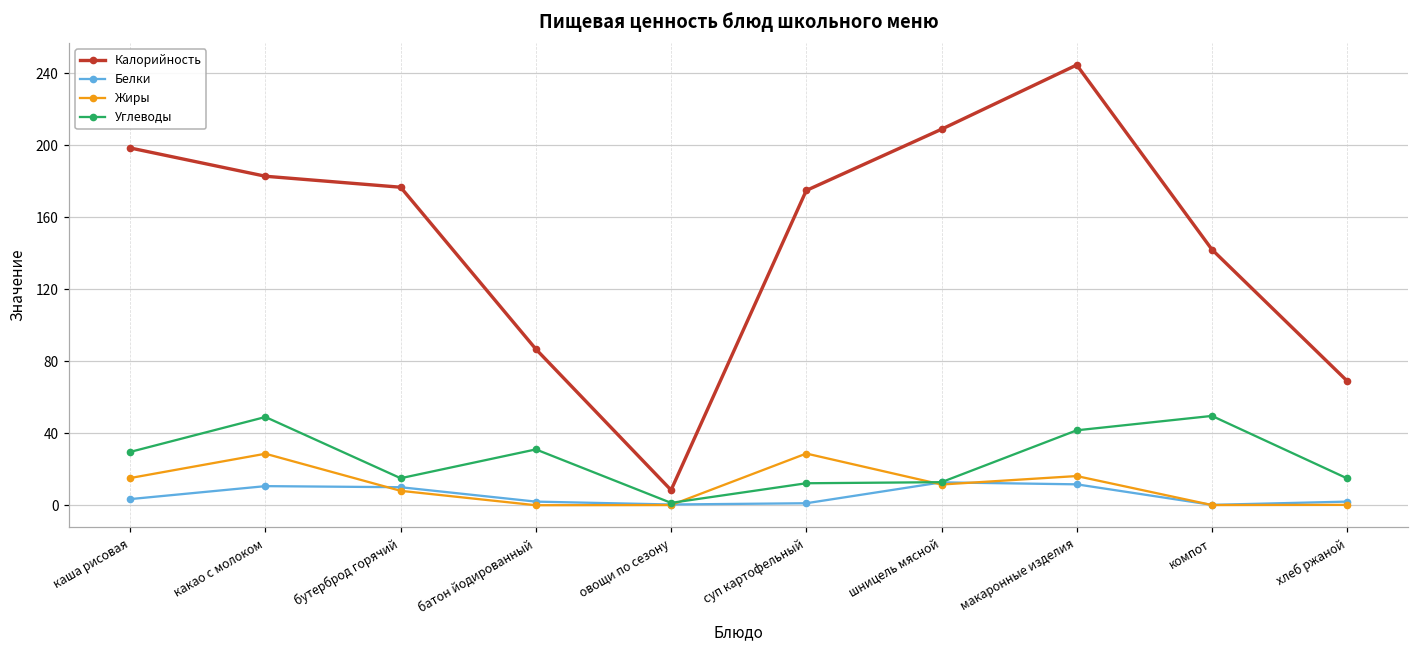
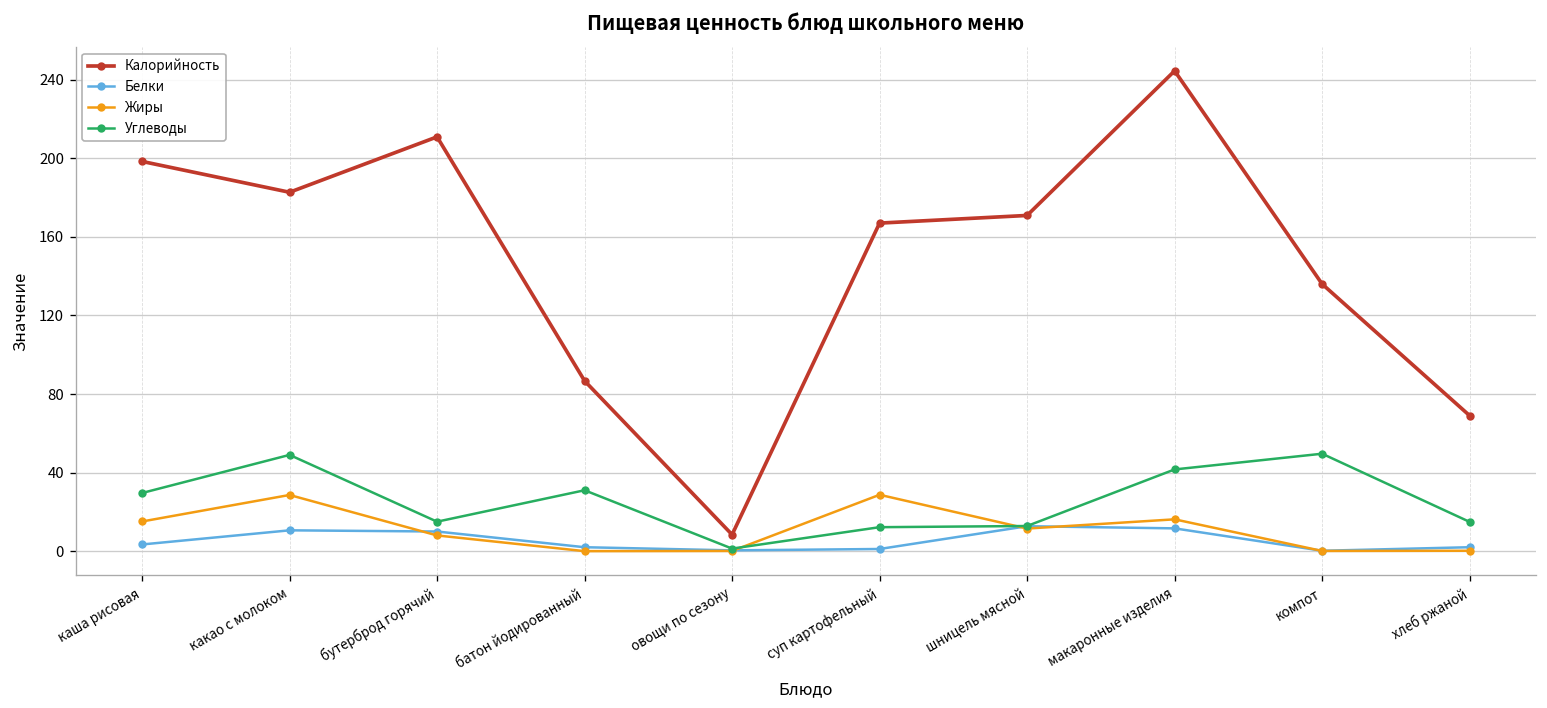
Калорийность, бутерброд горячий: 177 -> 211
Калорийность, суп картофельный: 175 -> 167
Калорийность, шницель мясной: 209 -> 171
Калорийность, компот: 142 -> 136
